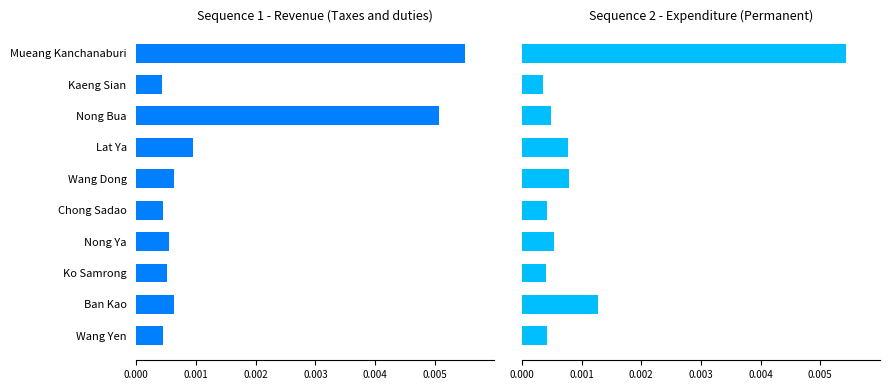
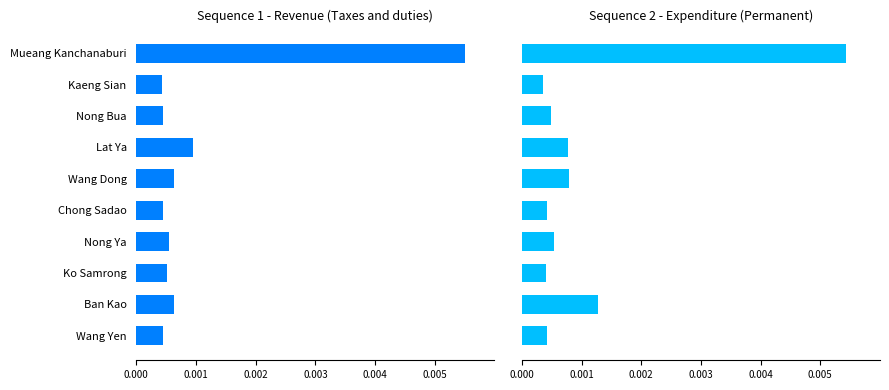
Sequence 1 - Revenue (Taxes and duties), Nong Bua: 0.0051 -> 0.0005
